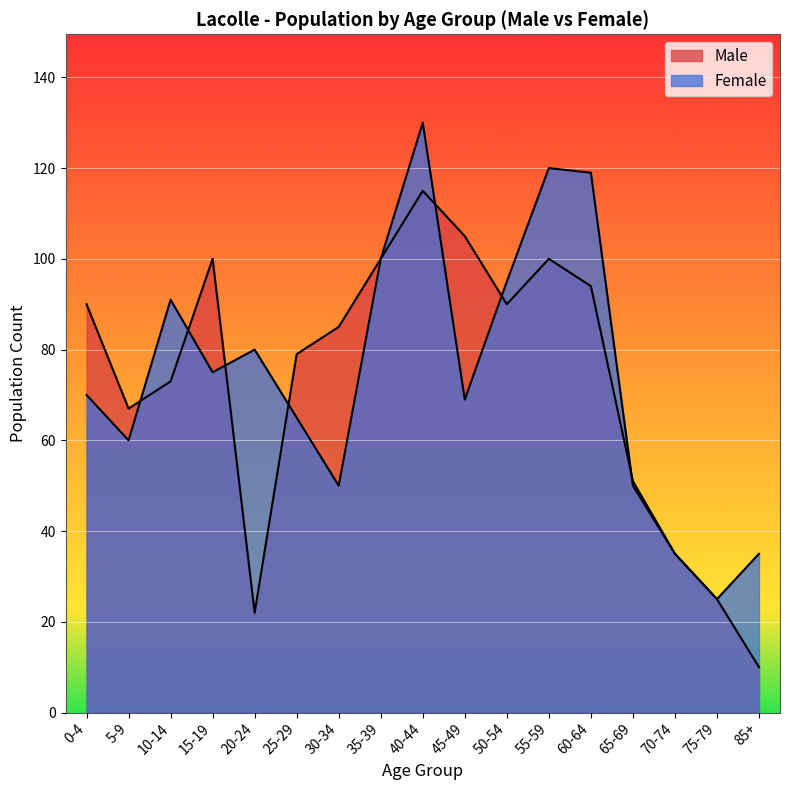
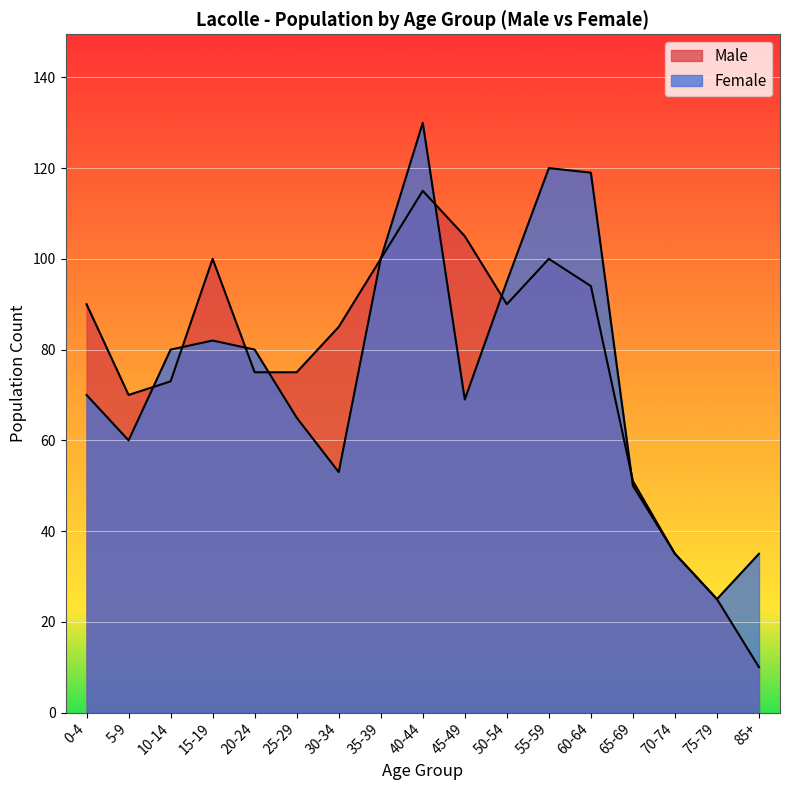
Male, 5-9: 67 -> 70
Female, 10-14: 91 -> 80
Female, 15-19: 75 -> 82
Male, 20-24: 22 -> 75
Male, 25-29: 79 -> 75
Female, 30-34: 50 -> 53
